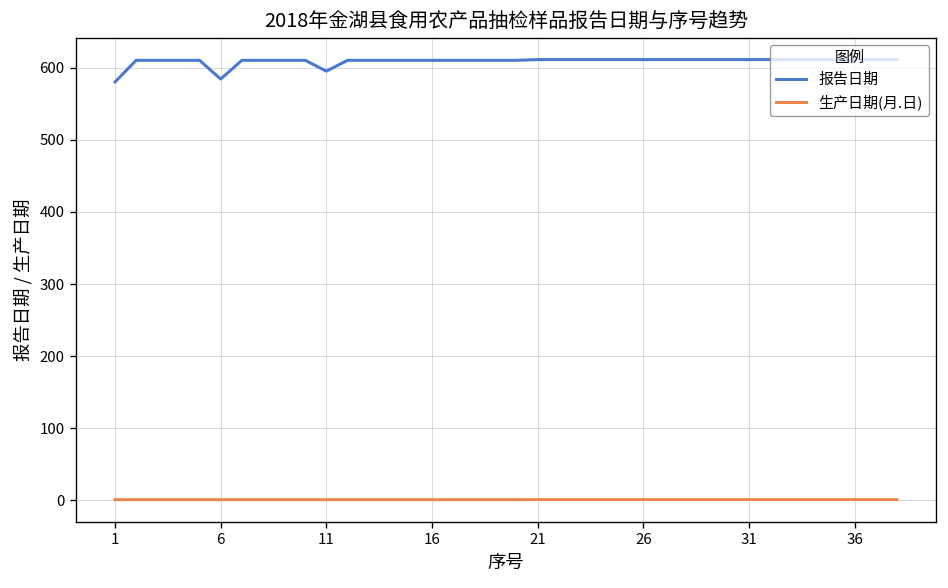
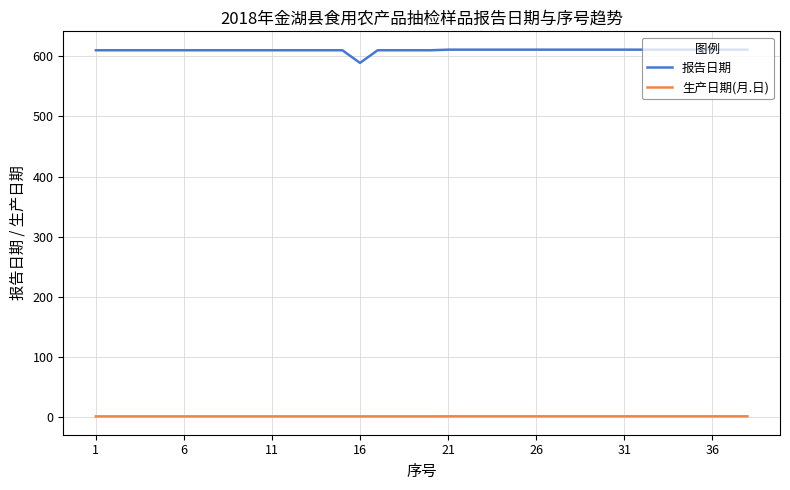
报告日期, 1: 580 -> 610
报告日期, 6: 580 -> 610
报告日期, 11: 600 -> 610
报告日期, 16: 610 -> 590
